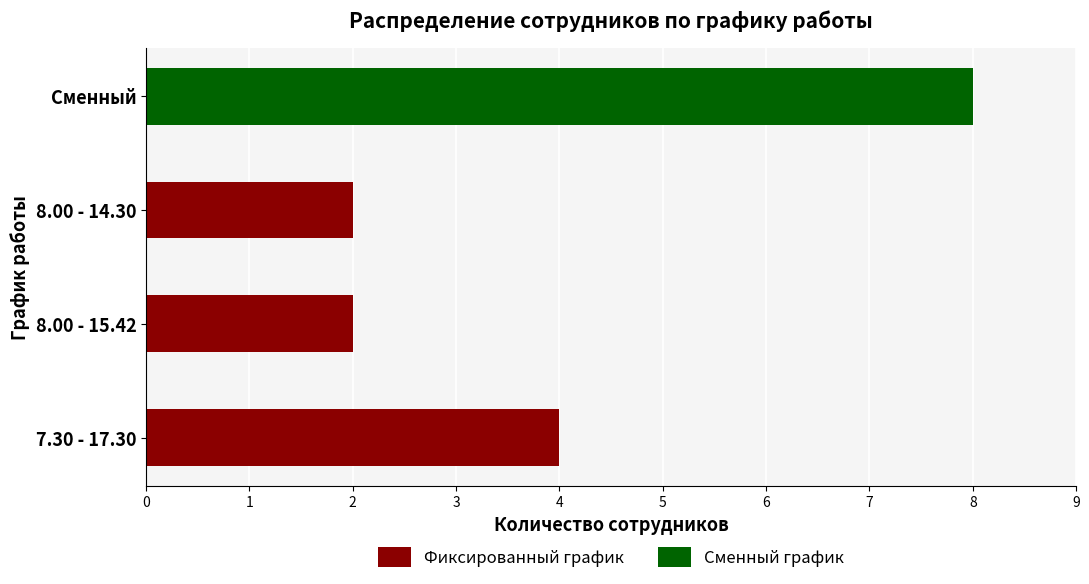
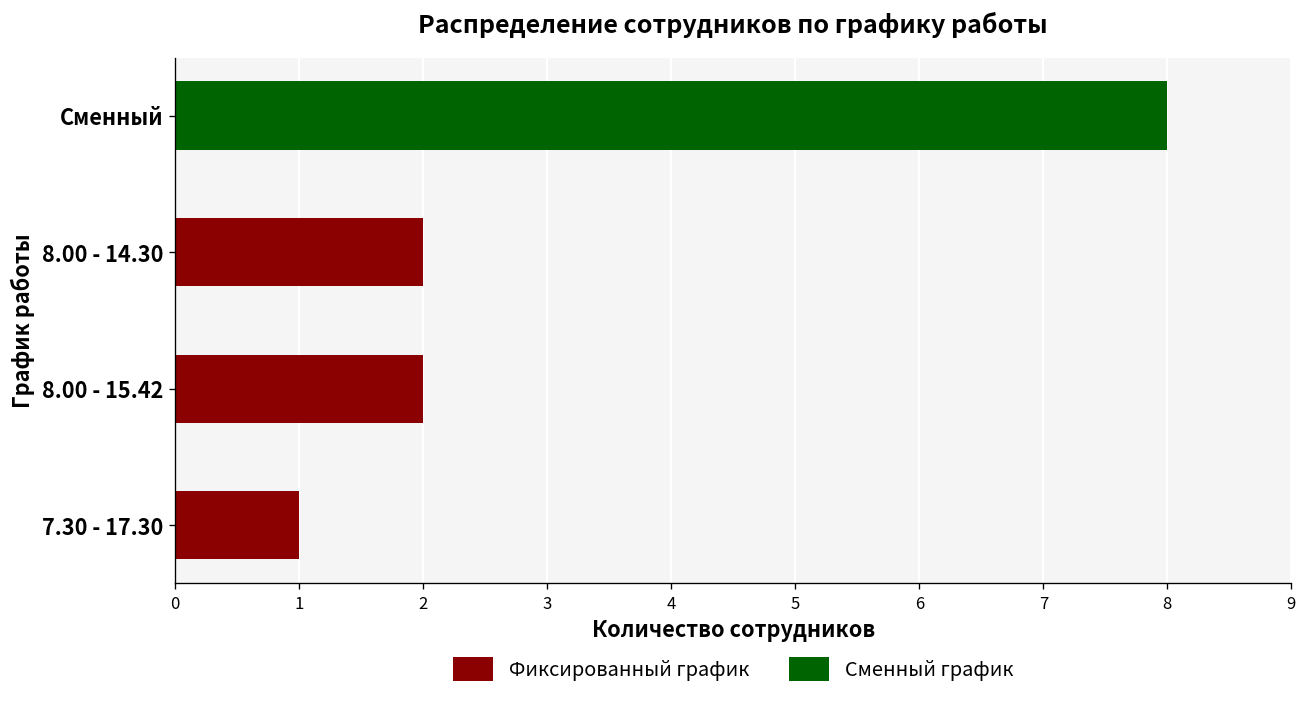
Фиксированный график, 7.30 - 17.30: 4 -> 1
